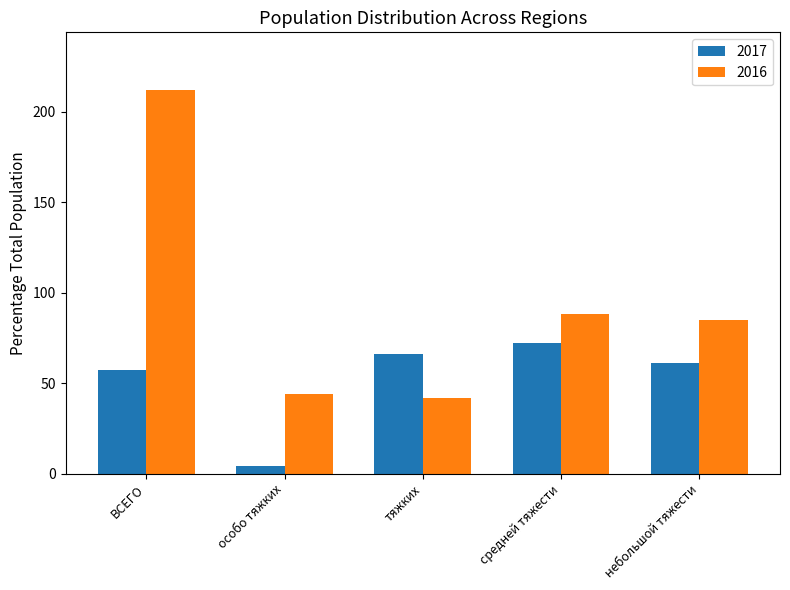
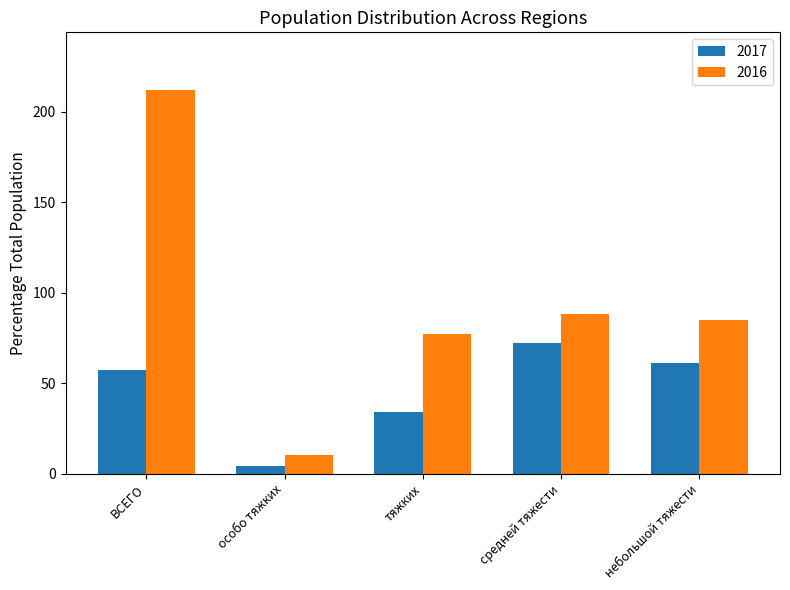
2016, особо тяжких: 44 -> 10
2017, тяжких: 66 -> 34
2016, тяжких: 42 -> 77
